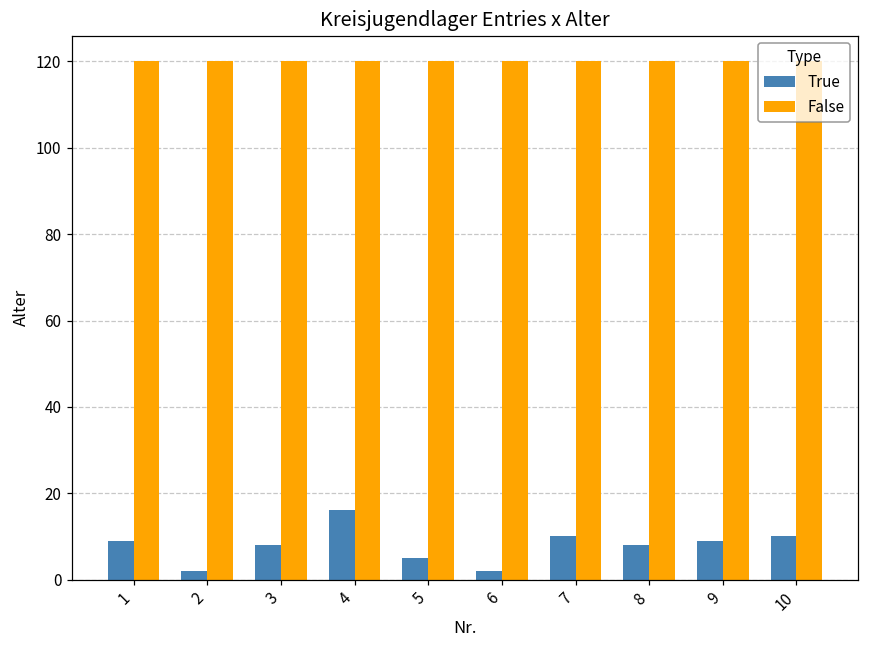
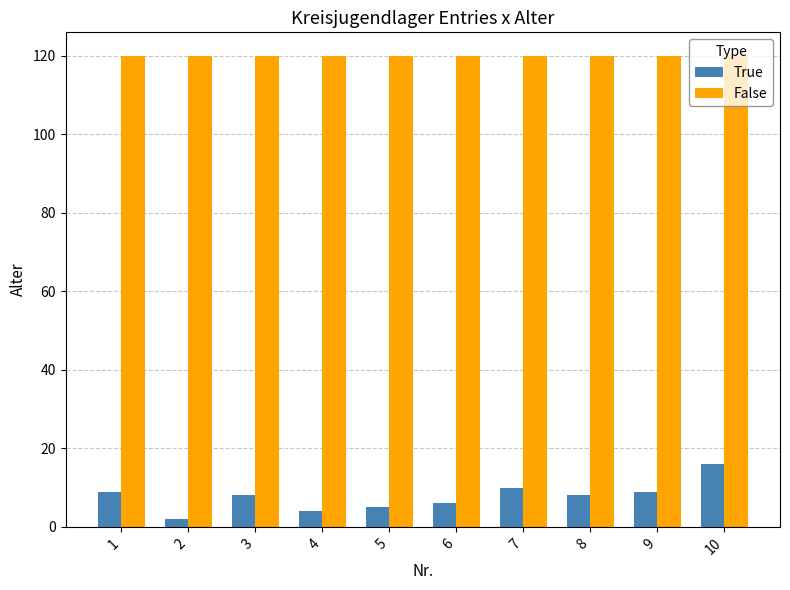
True, 4: 16 -> 4
True, 6: 2 -> 6
True, 10: 10 -> 16
